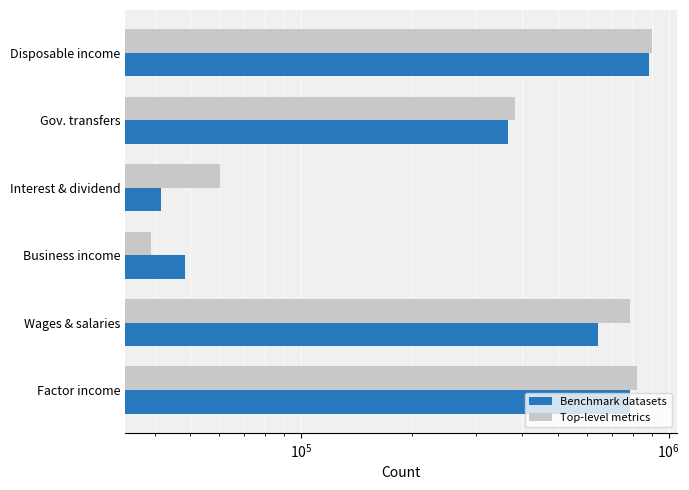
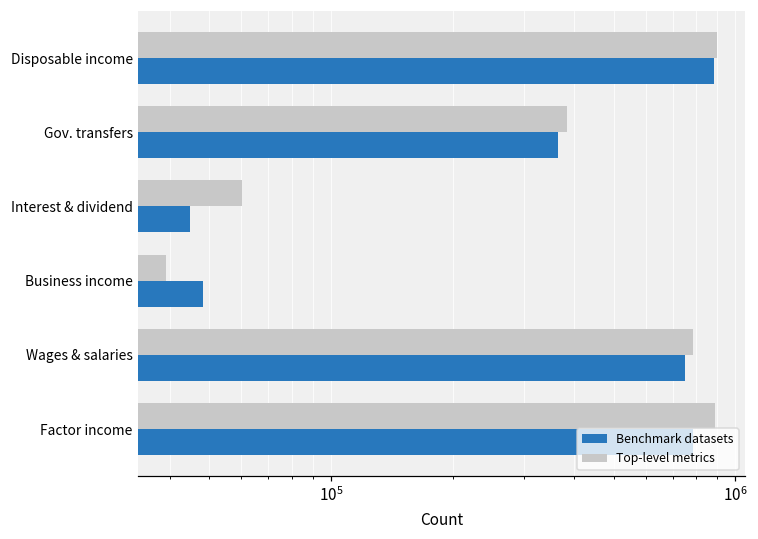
Benchmark datasets, Interest & dividend: 42000 -> 45000
Benchmark datasets, Wages & salaries: 640000 -> 750000
Top-level metrics, Factor income: 820000 -> 890000
